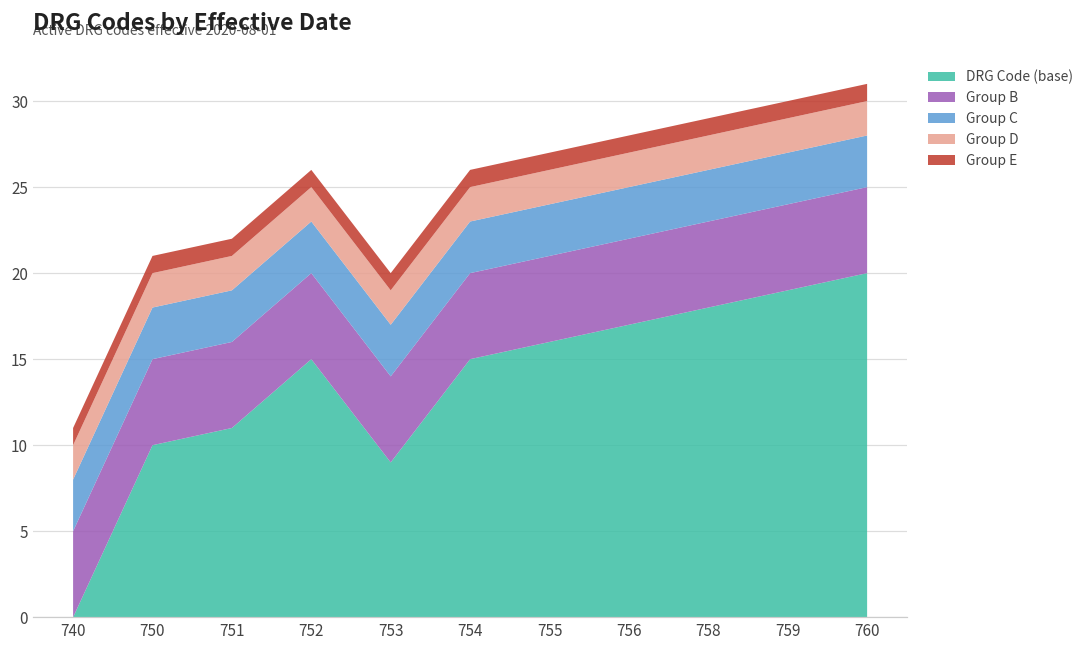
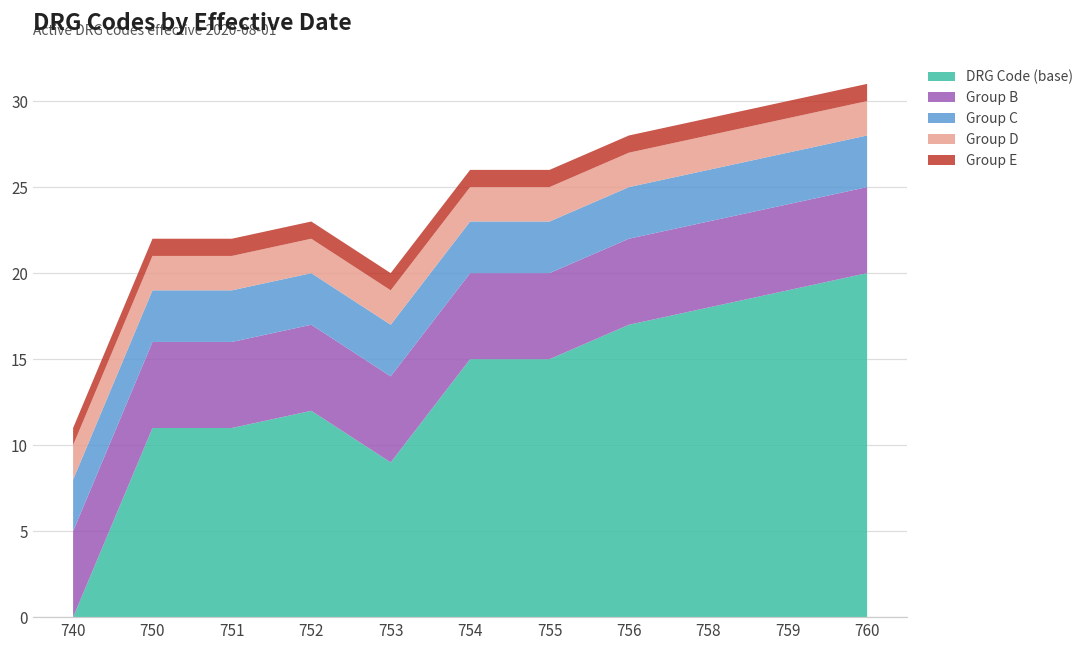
DRG Code (base), 750: 10.0 -> 11.0
DRG Code (base), 752: 15.0 -> 12.0
DRG Code (base), 755: 16.0 -> 15.0
